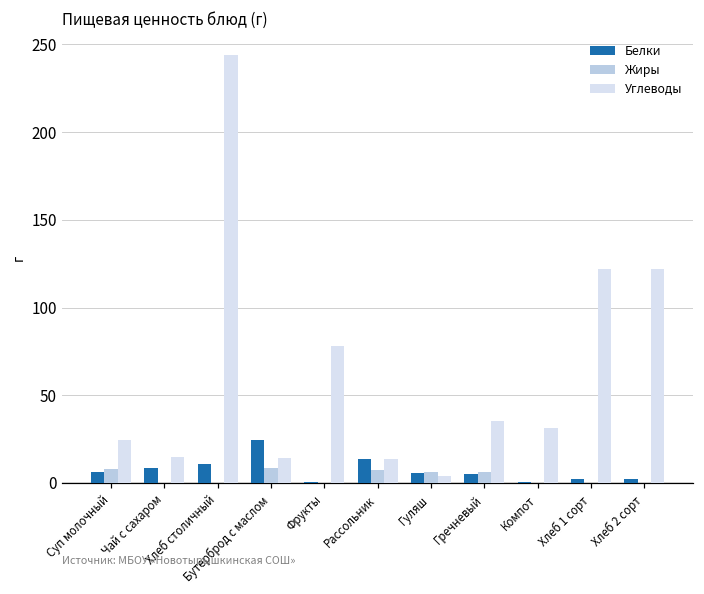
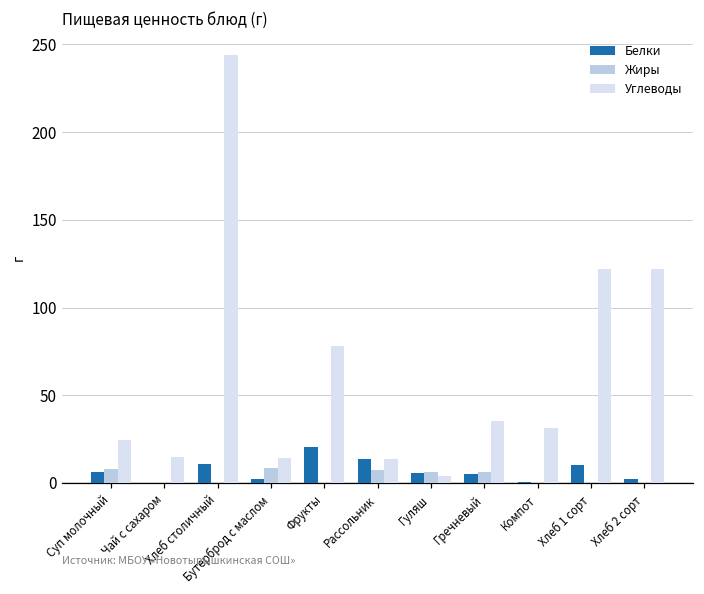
Белки, Чай с сахаром: 9 -> 0
Белки, Бутерброд с маслом: 25 -> 2
Белки, Фрукты: 0 -> 21
Белки, Хлеб 1 сорт: 2 -> 10
